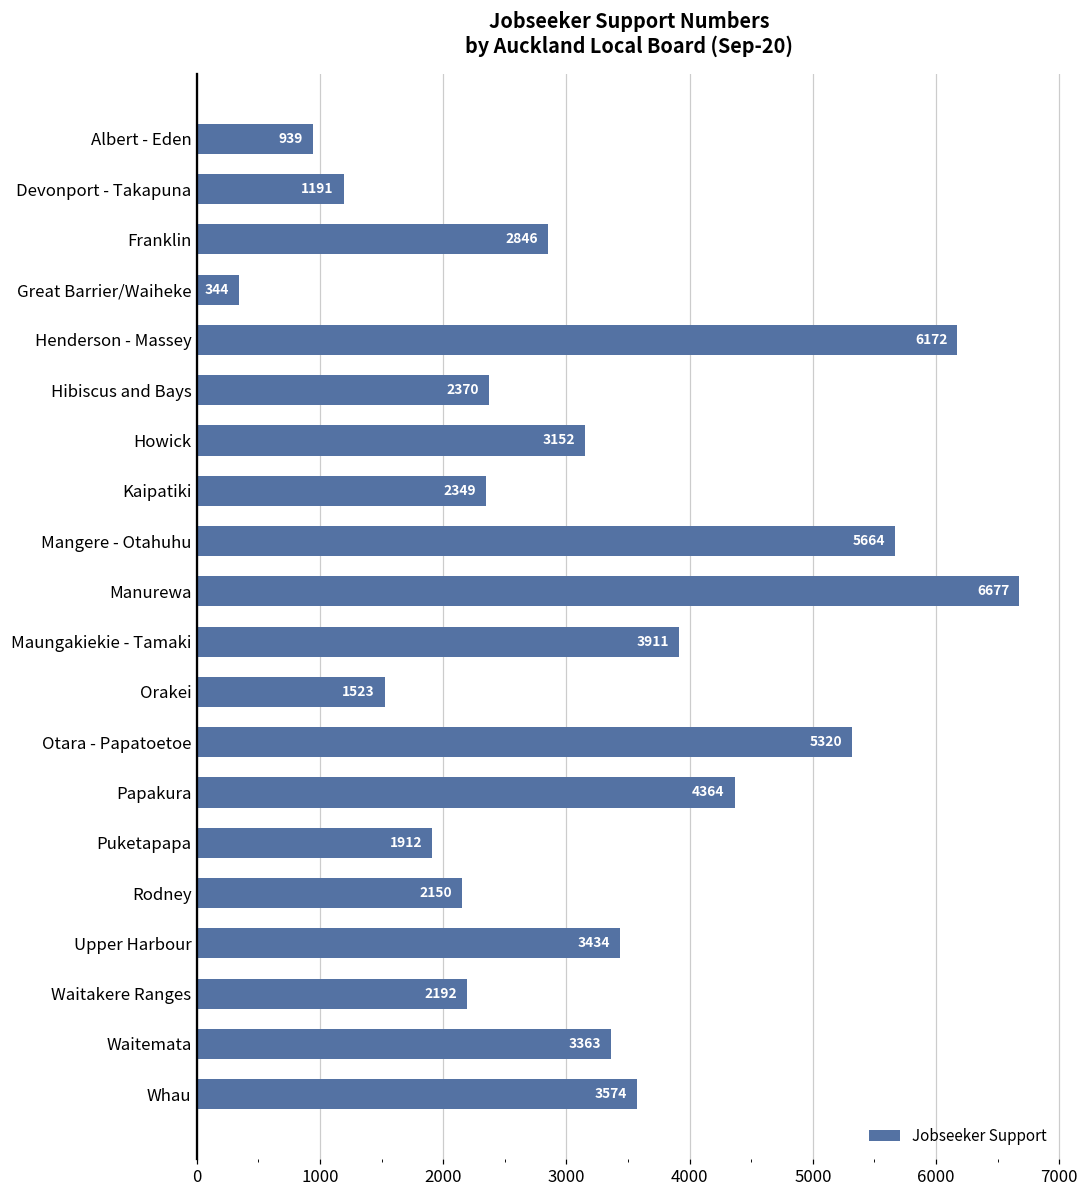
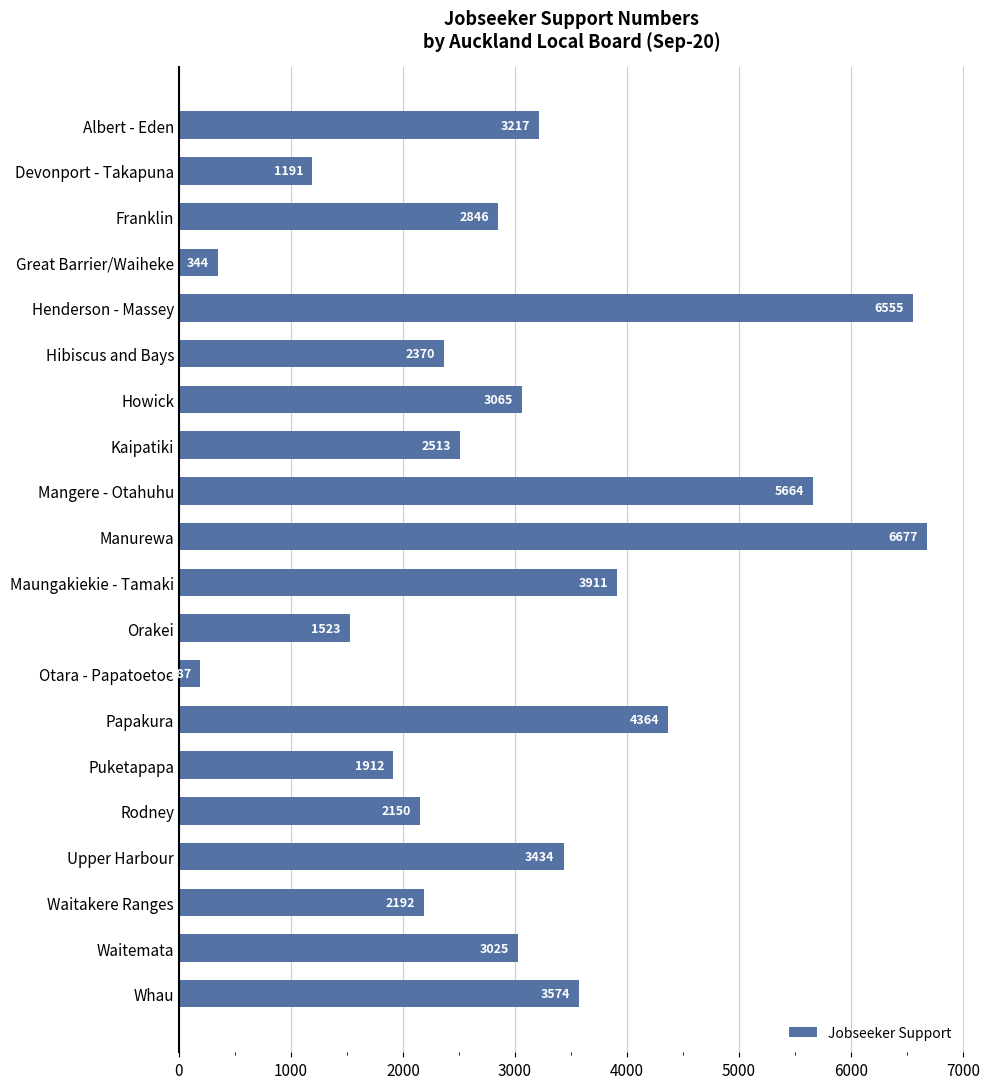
Albert - Eden: 939 -> 3217
Henderson - Massey: 6172 -> 6555
Howick: 3152 -> 3065
Kaipatiki: 2349 -> 2513
Otara - Papatoetoe: 5320 -> 187
Waitemata: 3363 -> 3025
